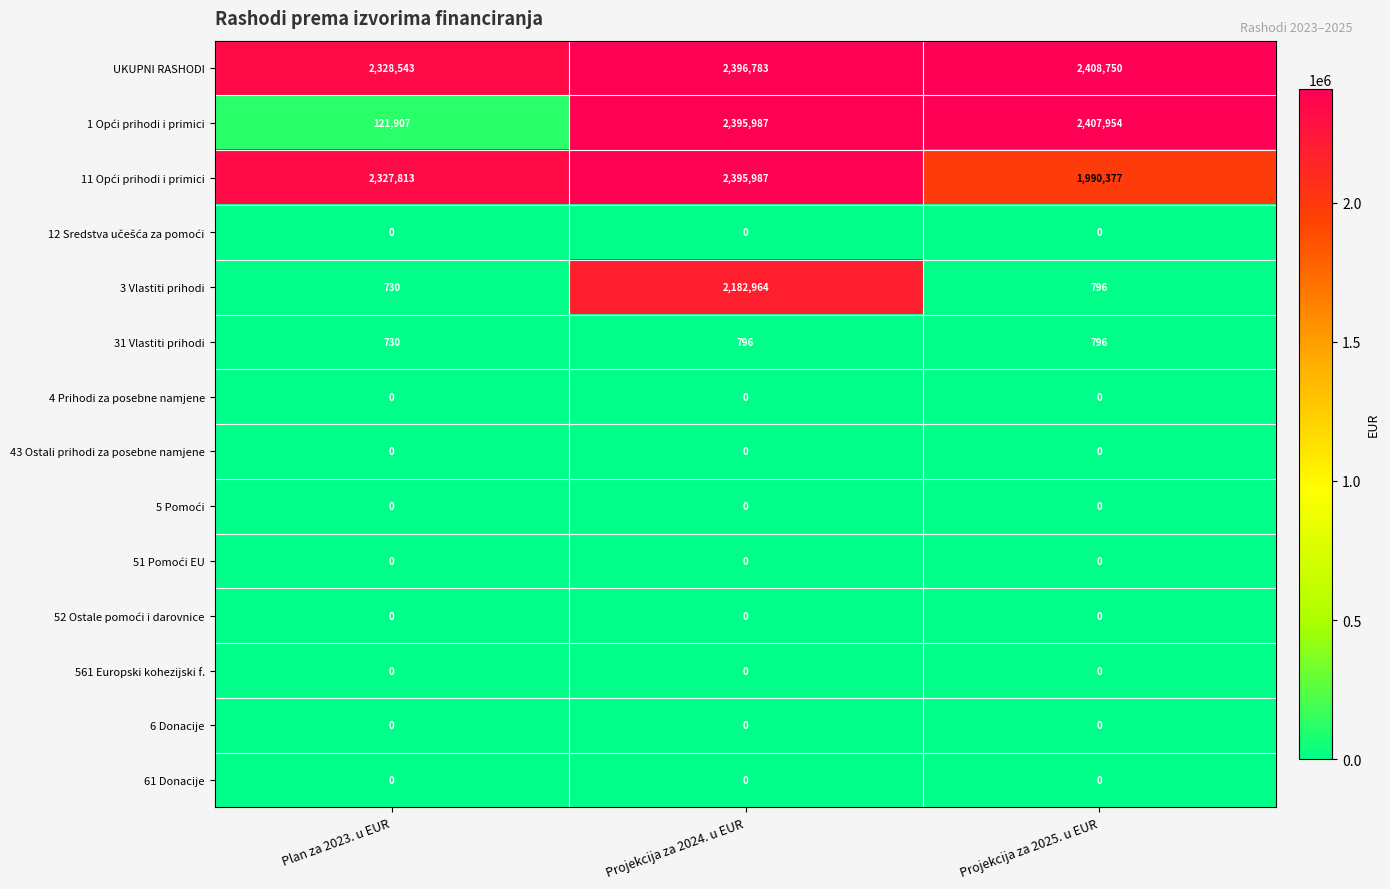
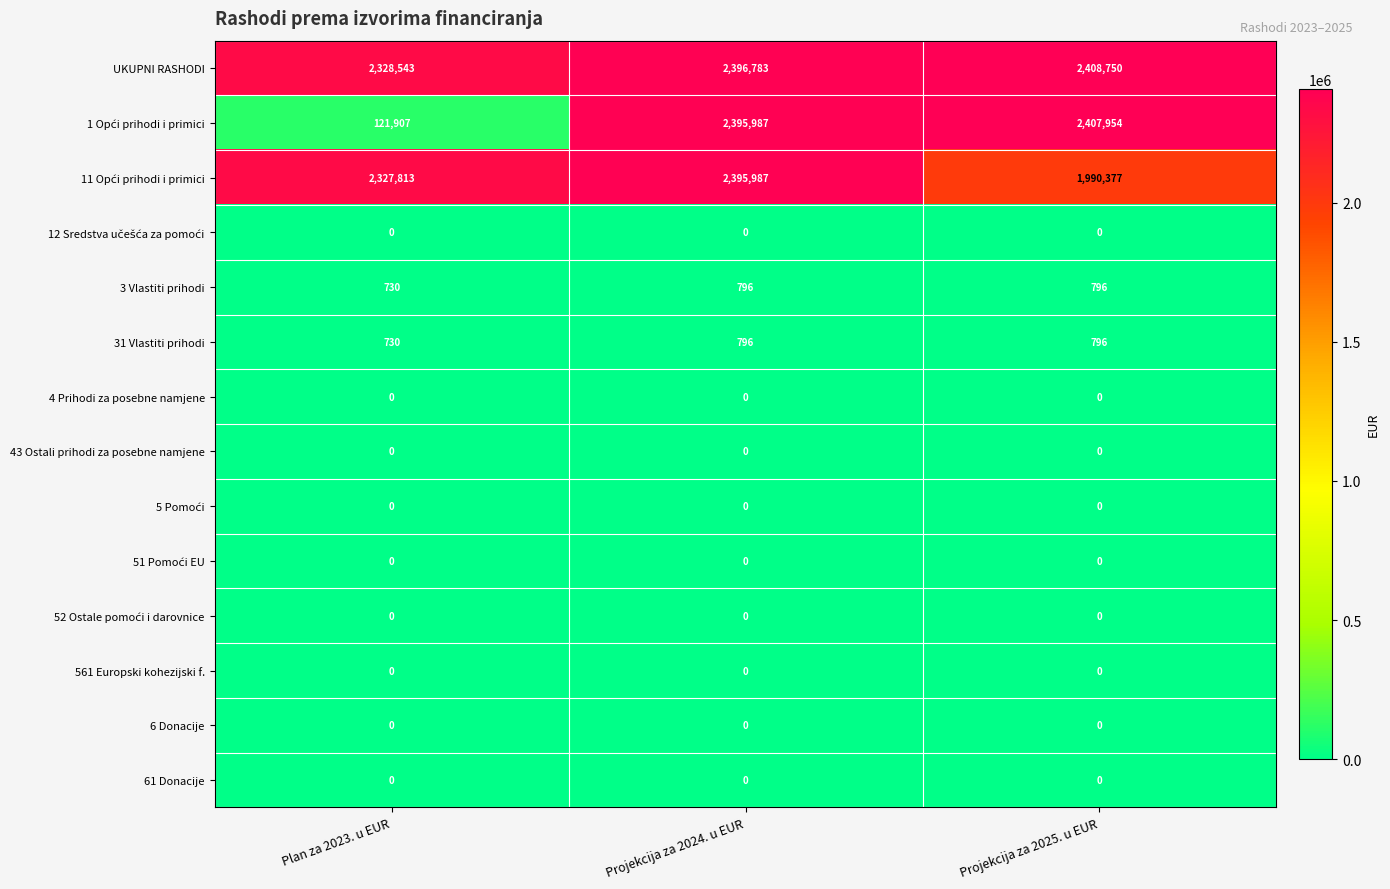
3 Vlastiti prihodi, Projekcija za 2024. u EUR: 2,182,964 -> 796
